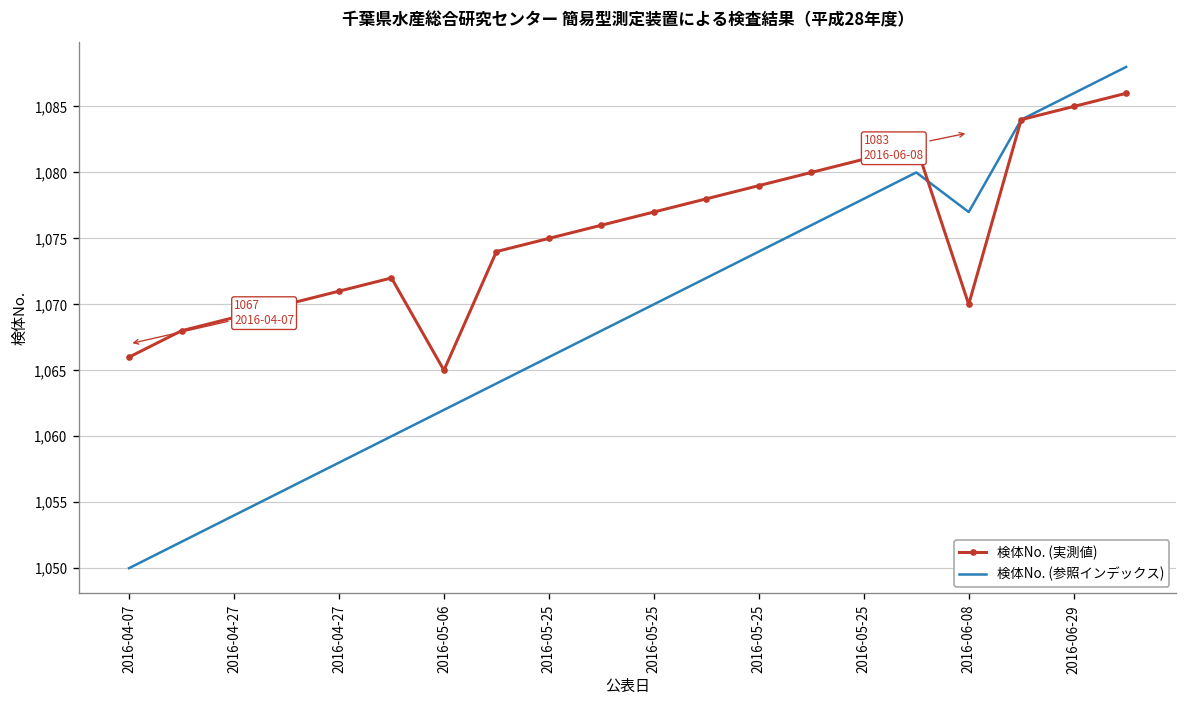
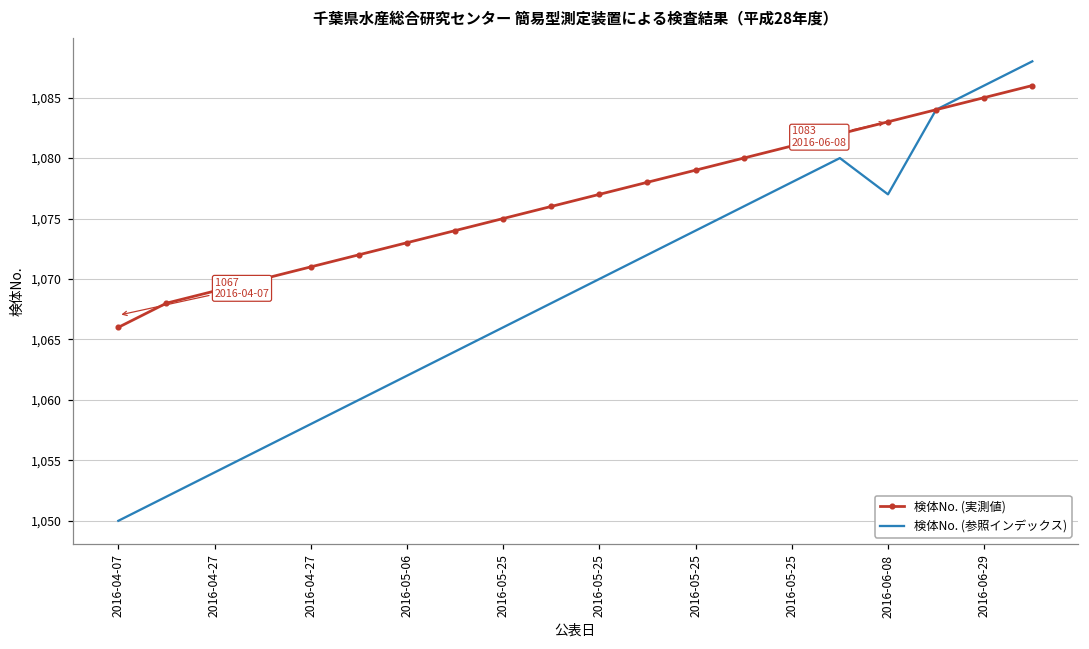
検体No. (実測値), 2016-05-06: 1,065 -> 1,073
検体No. (実測値), 2016-06-08: 1,070 -> 1,083
